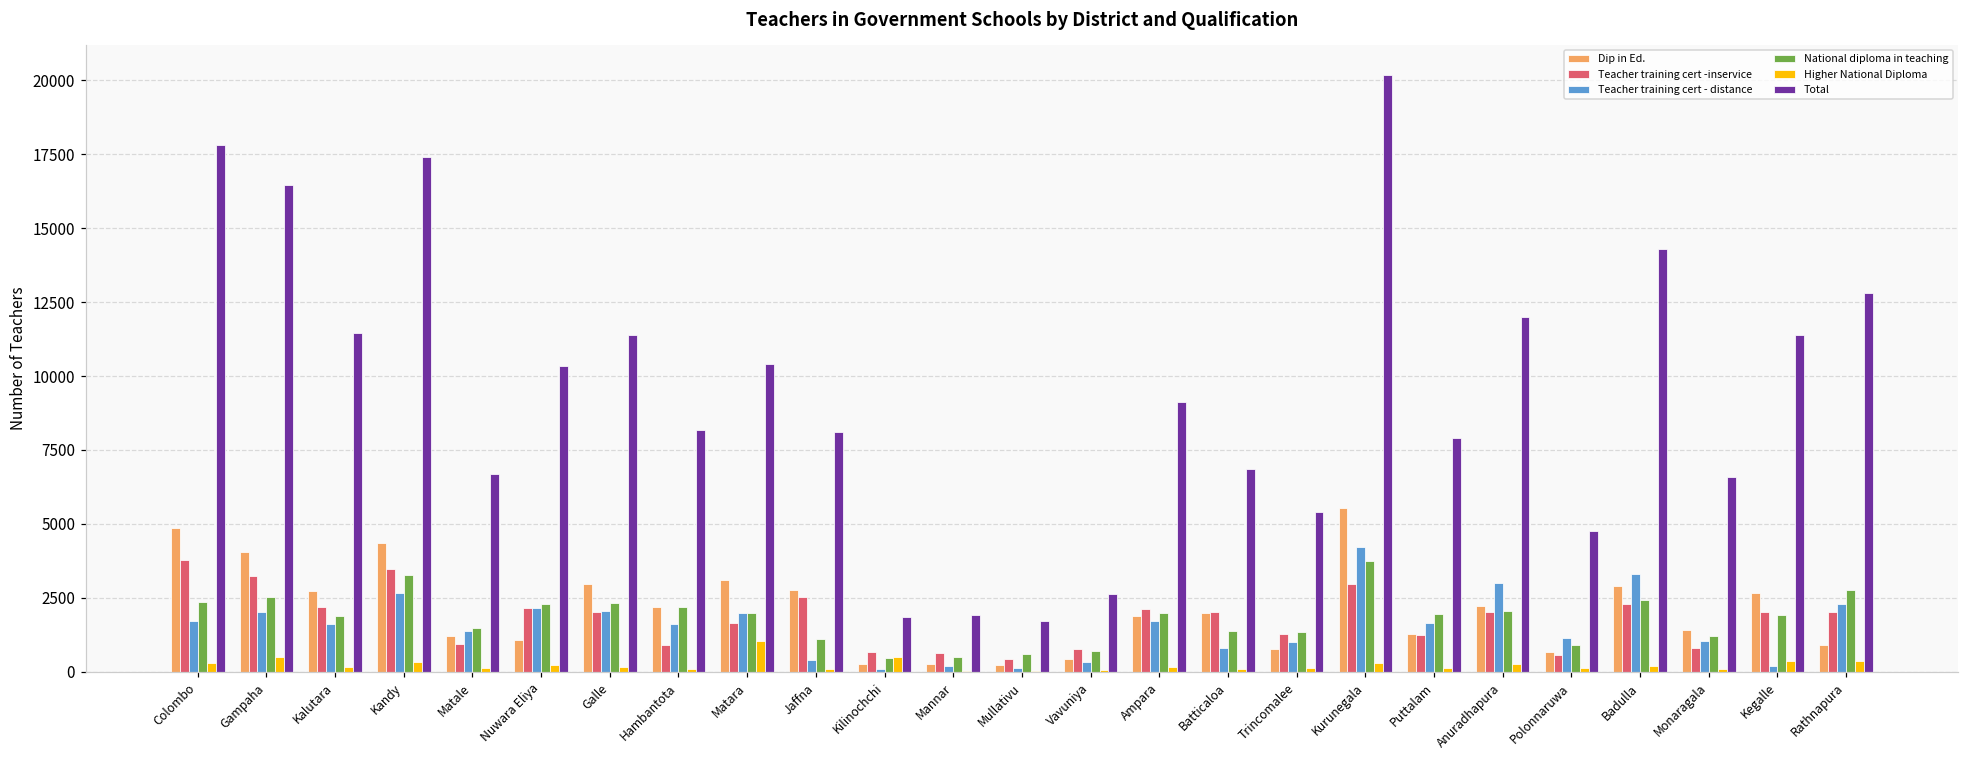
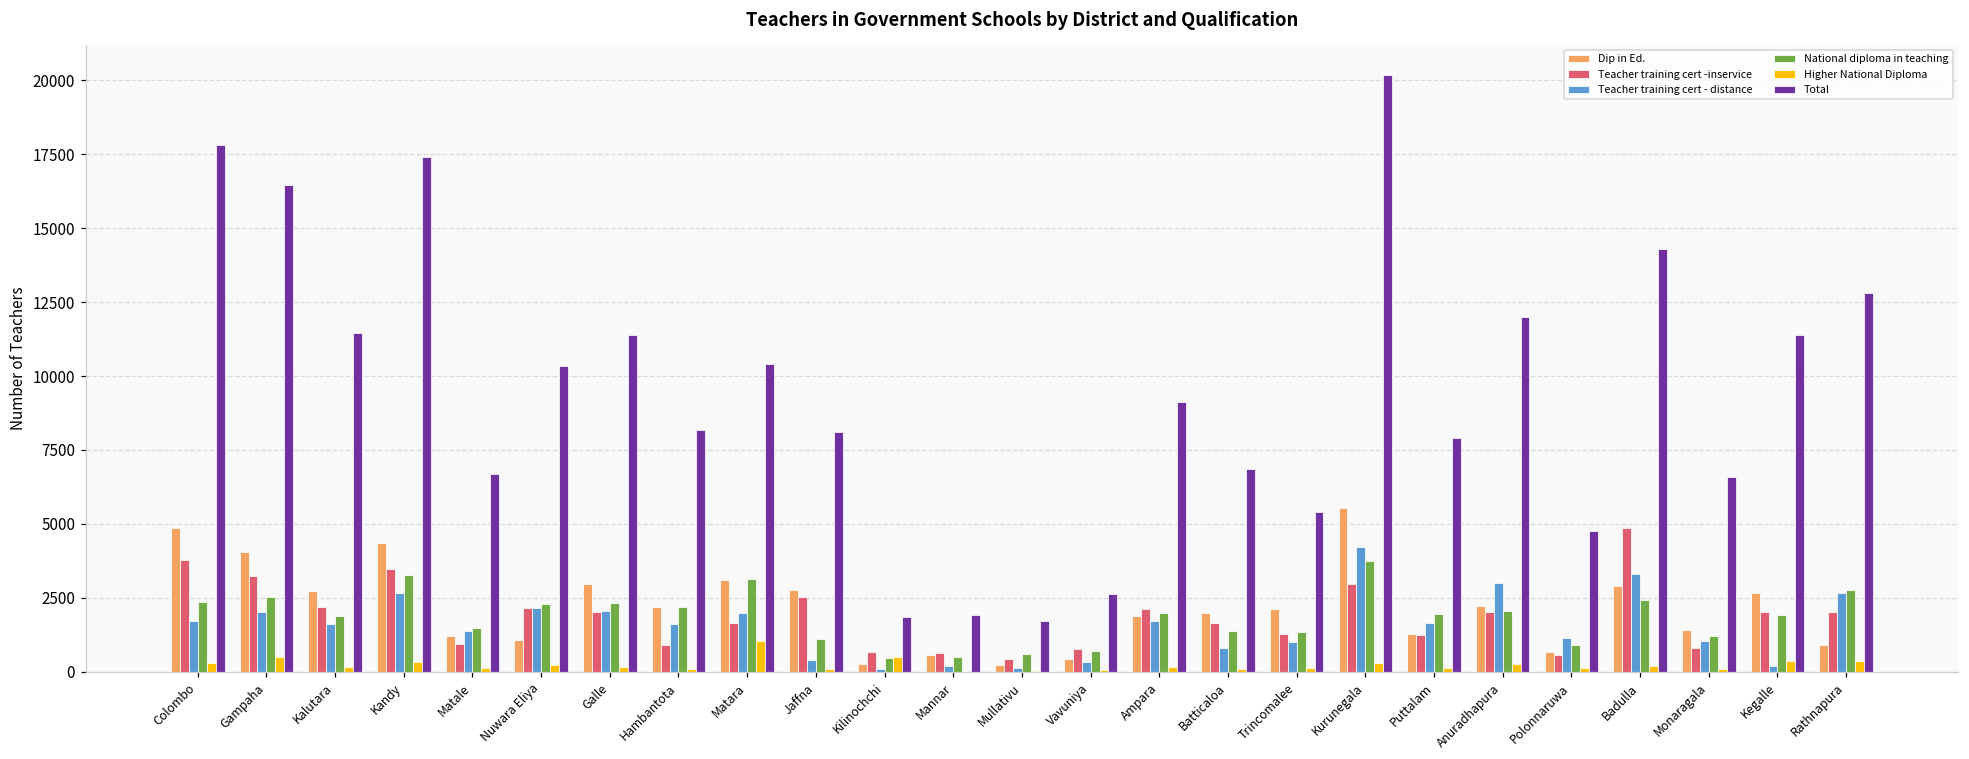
National diploma in teaching, Matara: 2000 -> 3100
Dip in Ed., Mannar: 300 -> 600
Teacher training cert -inservice, Batticaloa: 2000 -> 1700
Dip in Ed., Trincomalee: 800 -> 2100
Teacher training cert -inservice, Badulla: 2300 -> 4800
Teacher training cert - distance, Rathnapura: 2300 -> 2600
